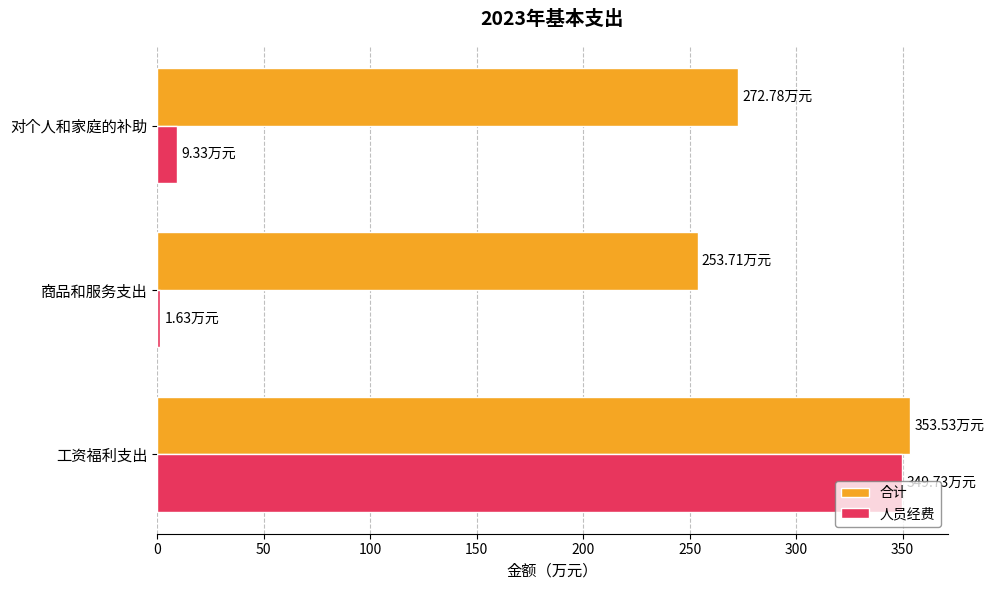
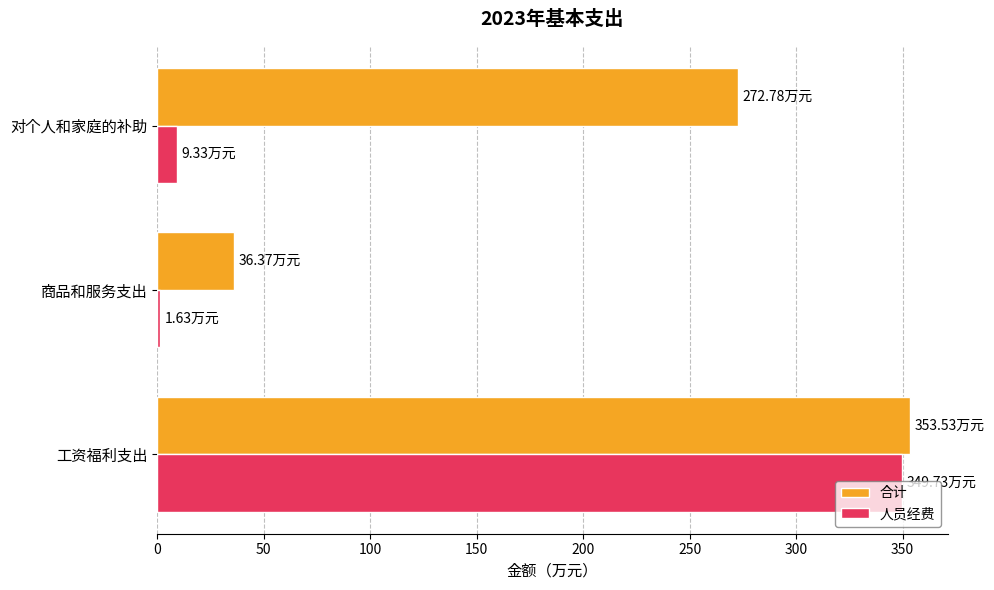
合计, 商品和服务支出: 253.71 -> 36.37
